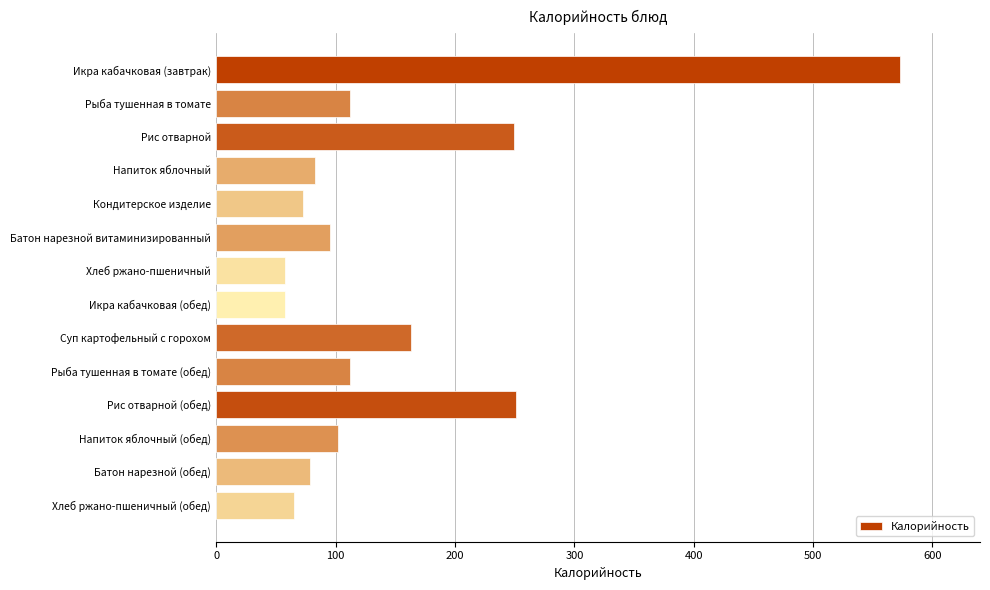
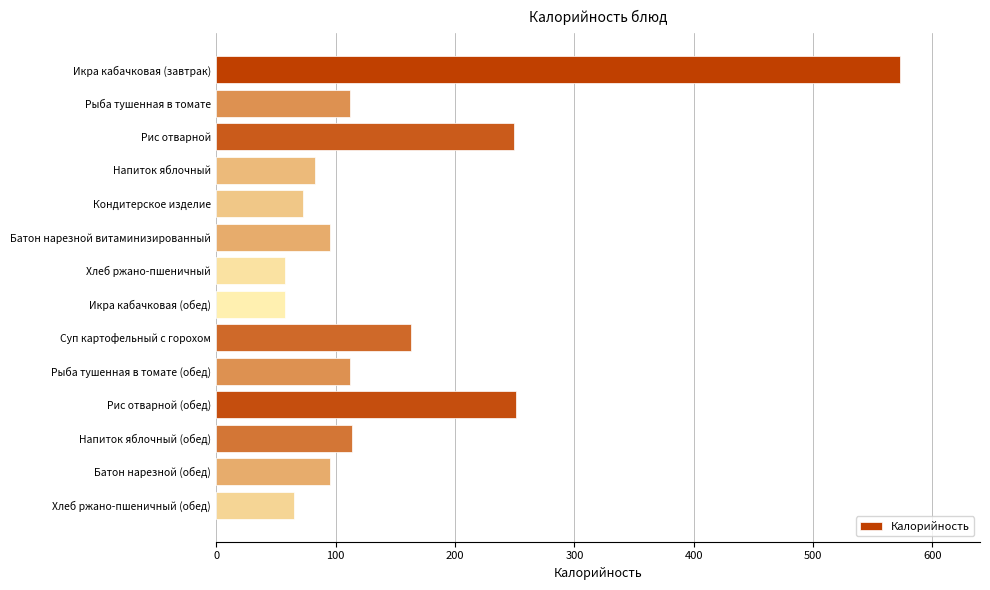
Напиток яблочный (обед): 102 -> 113
Батон нарезной (обед): 78 -> 95
